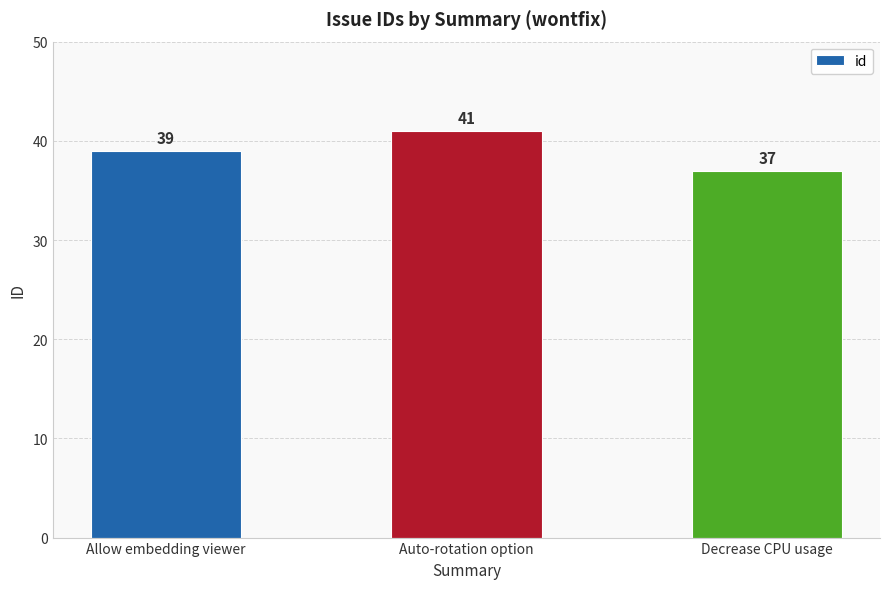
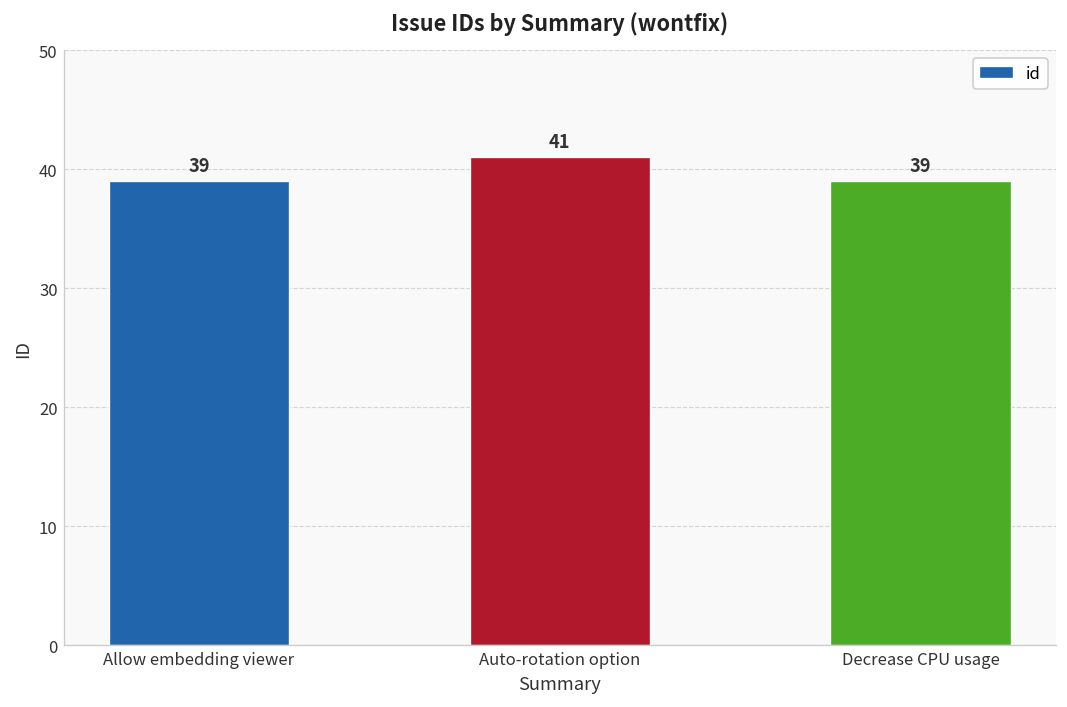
Decrease CPU usage: 37 -> 39
